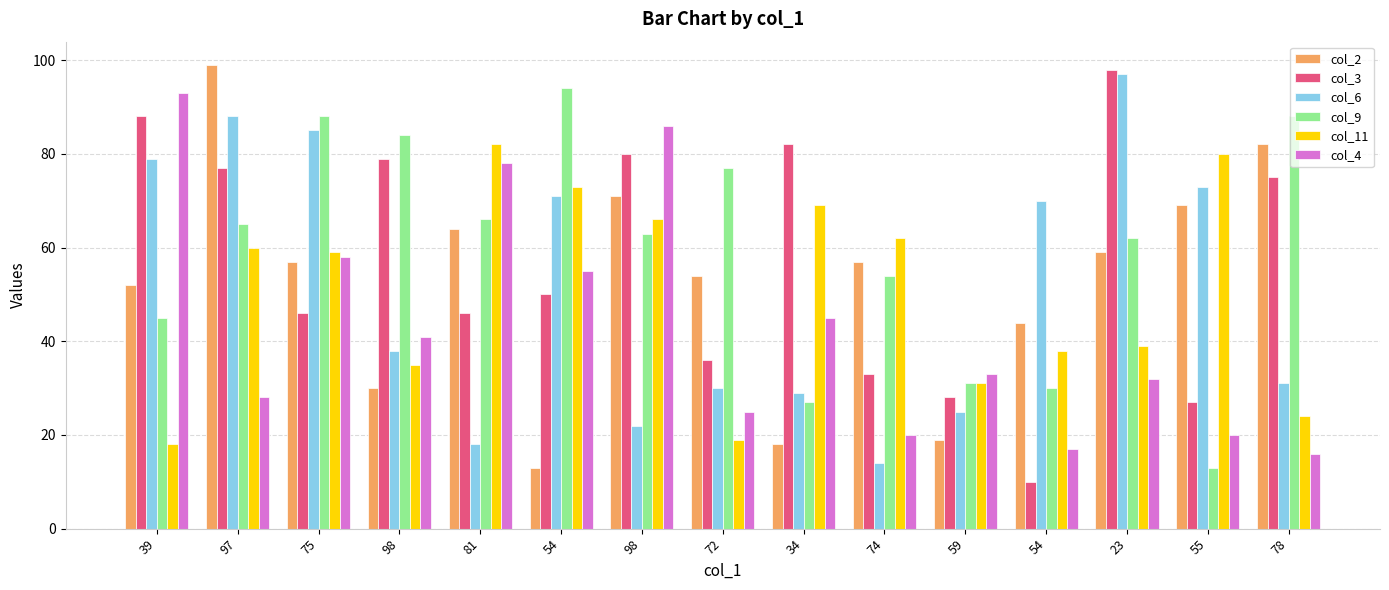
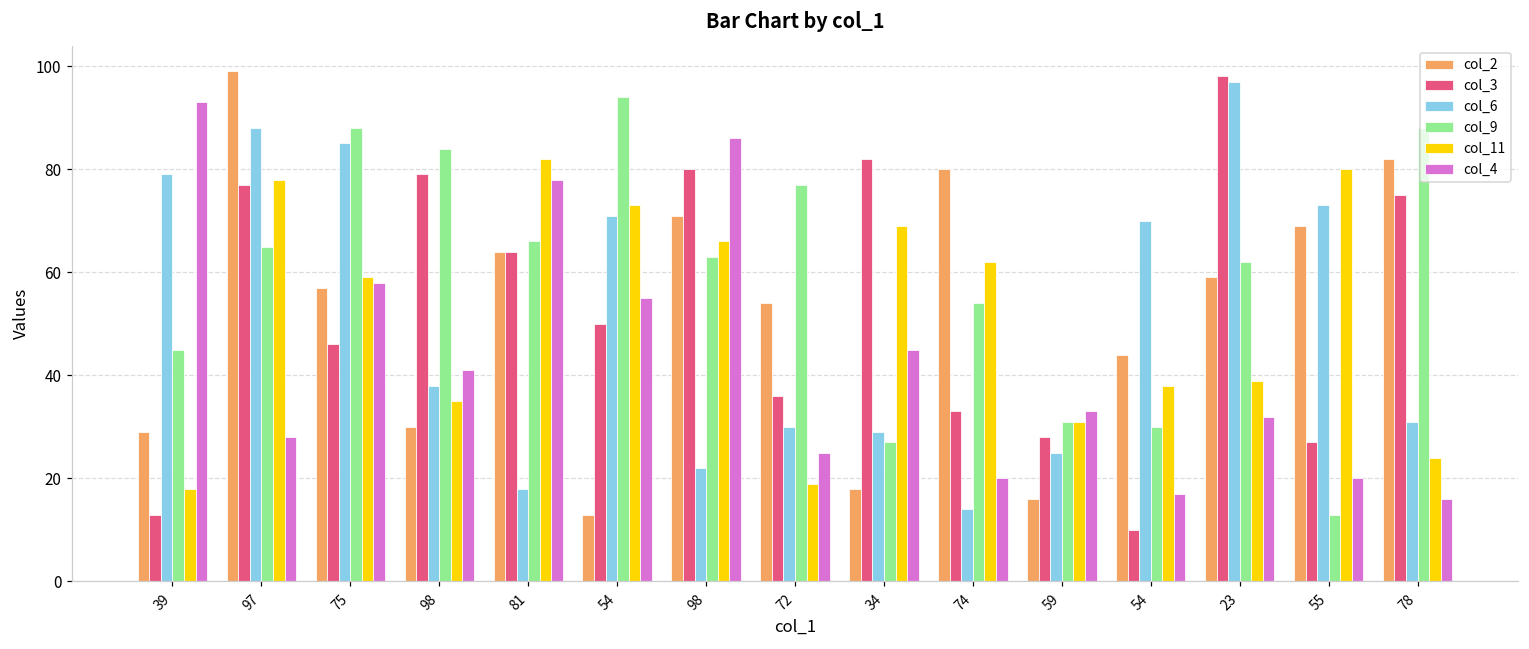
col_2, 39: 52 -> 29
col_3, 39: 88 -> 13
col_11, 97: 60 -> 78
col_3, 81: 46 -> 64
col_2, 74: 57 -> 80
col_2, 59: 19 -> 16
